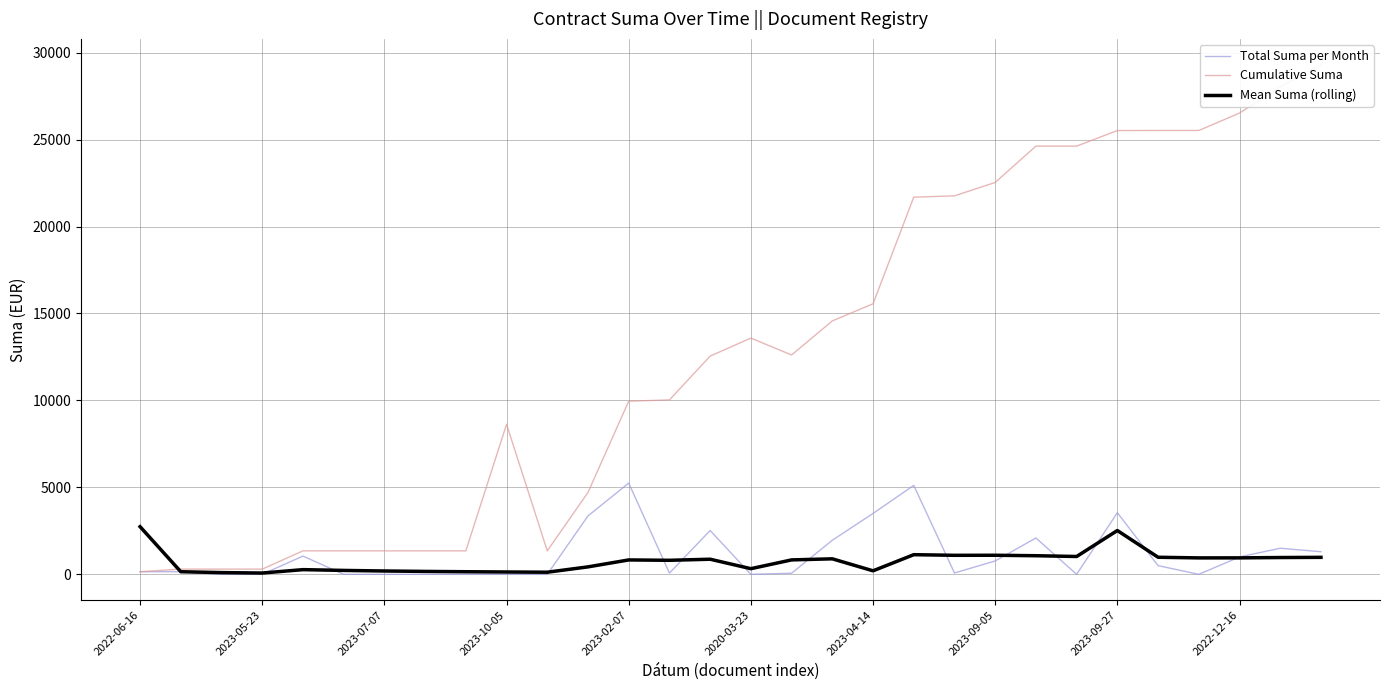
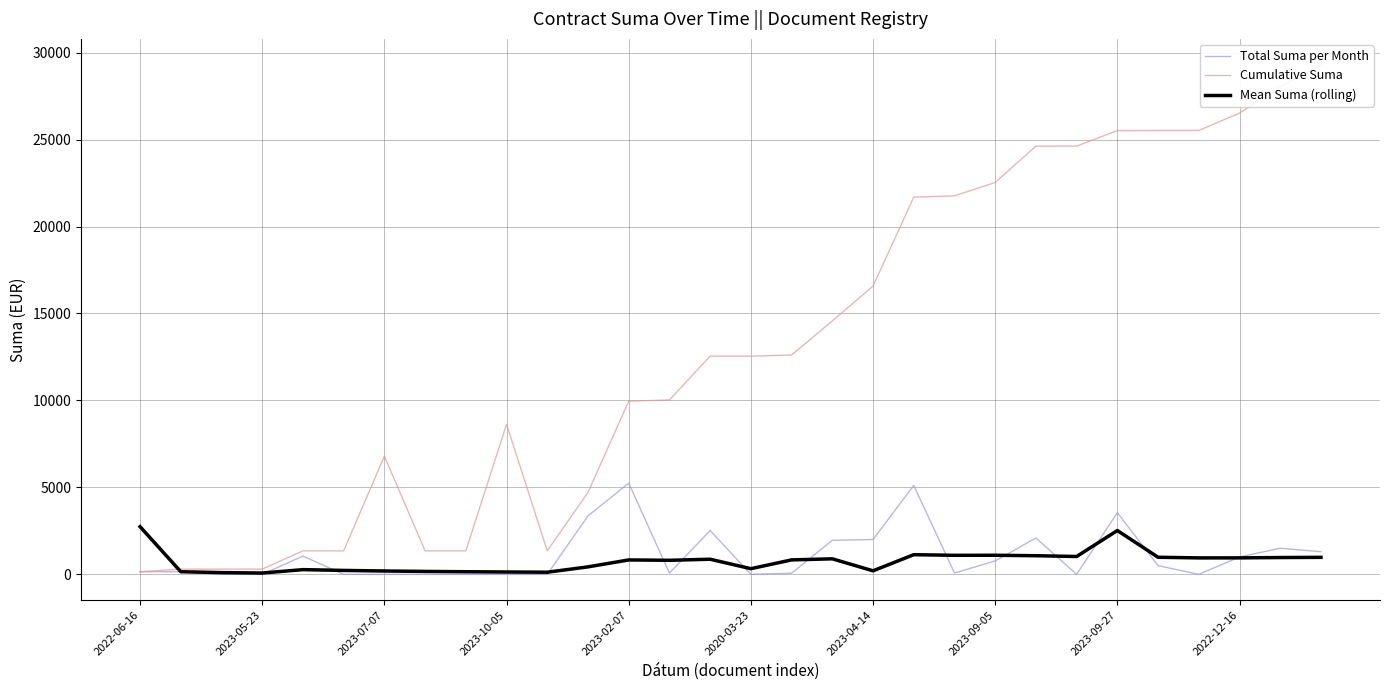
Cumulative Suma, 2023-07-07: 1400 -> 6800
Cumulative Suma, 2020-03-23: 13600 -> 12500
Total Suma per Month, 2023-04-14: 3500 -> 2000
Cumulative Suma, 2023-04-14: 15600 -> 16600
